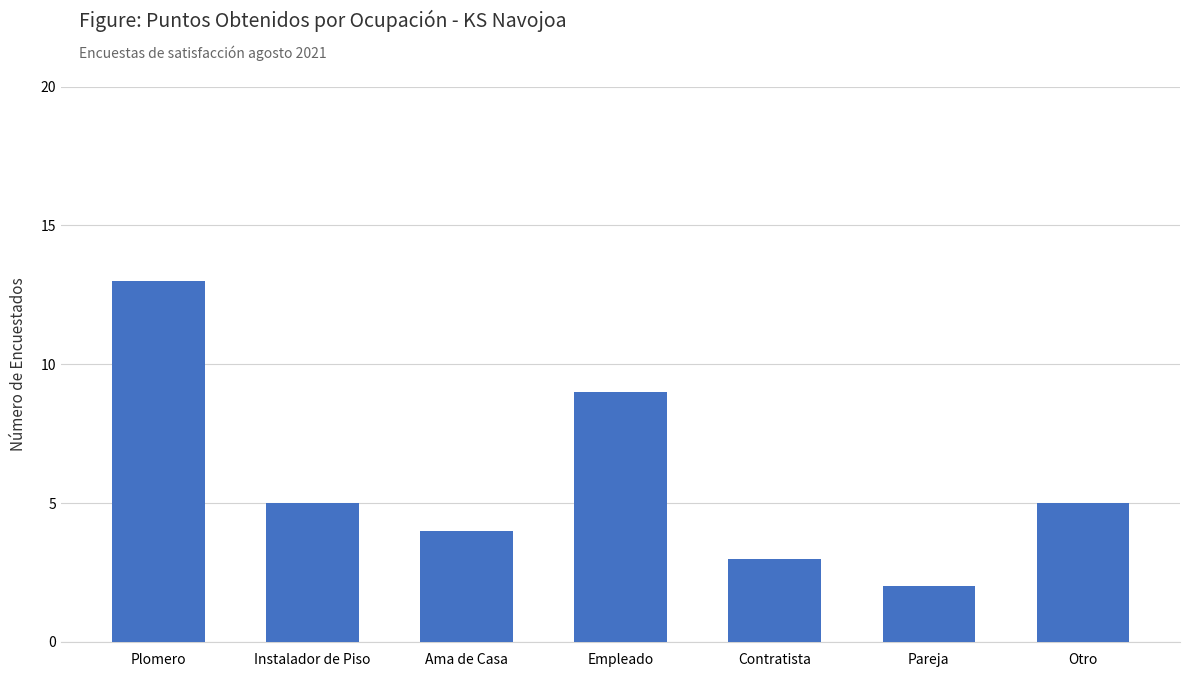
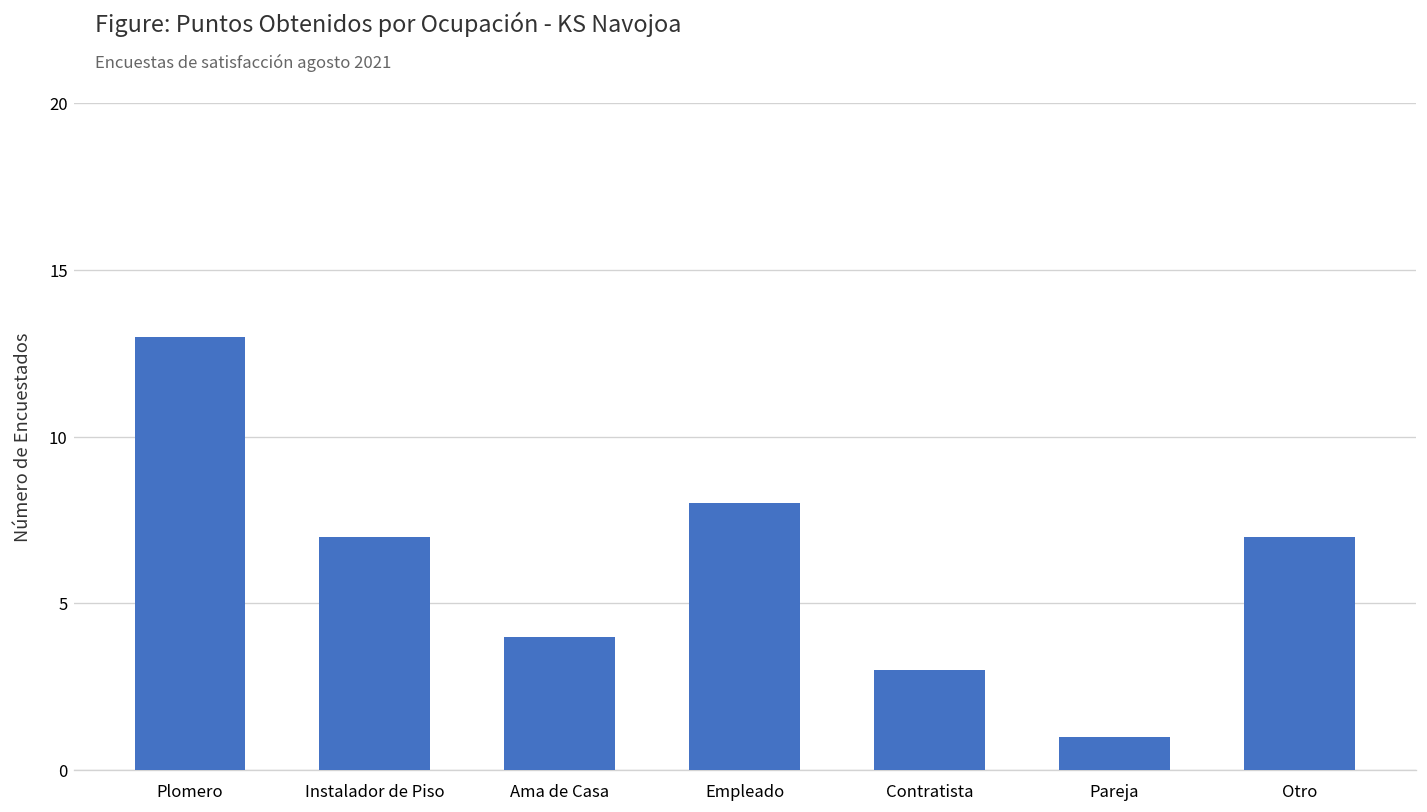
Instalador de Piso: 5 -> 7
Empleado: 9 -> 8
Pareja: 2 -> 1
Otro: 5 -> 7
